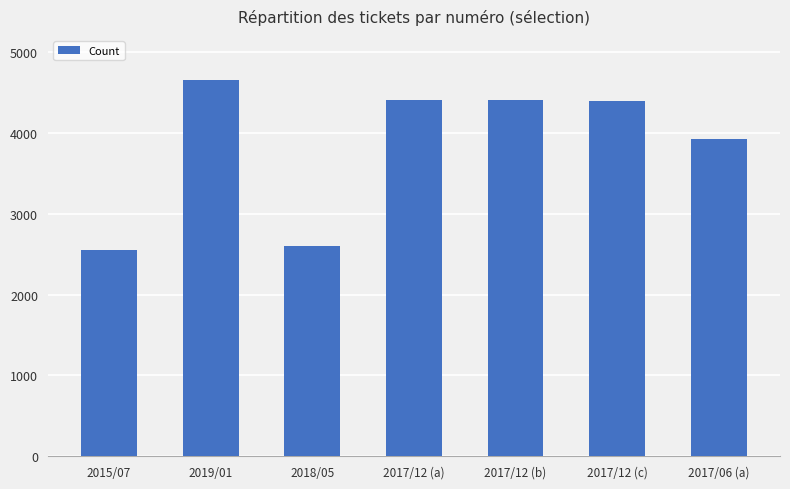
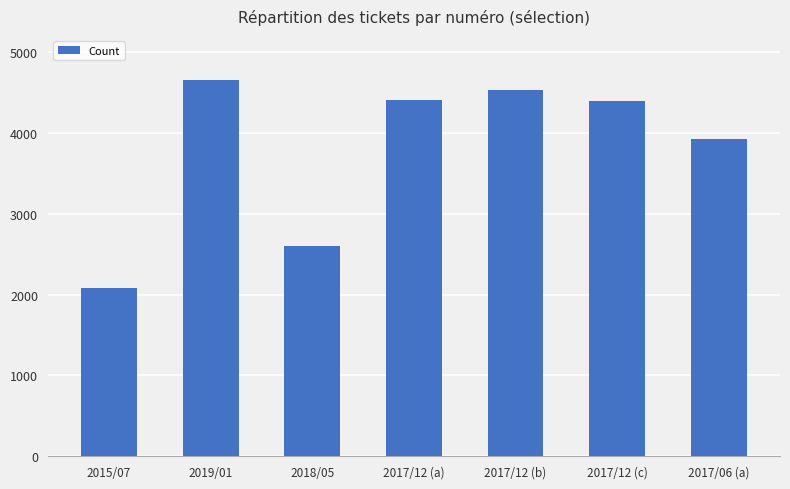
2015/07: 2600 -> 2100
2017/12 (b): 4400 -> 4500
